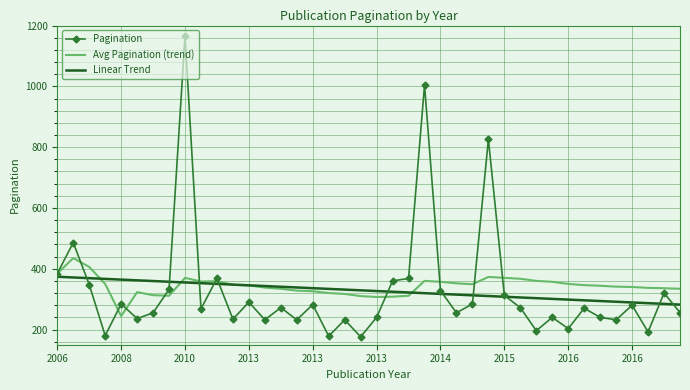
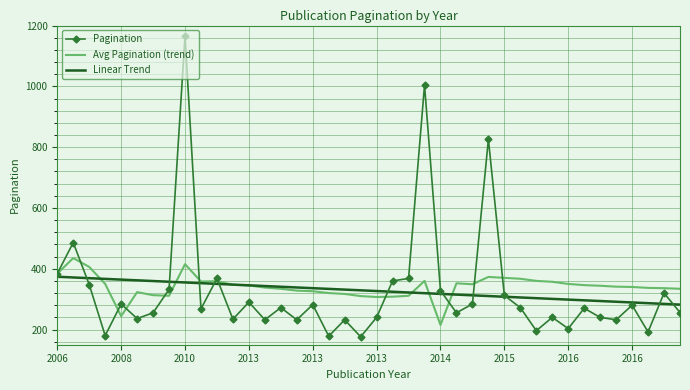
Avg Pagination (trend), 2010: 370 -> 420
Avg Pagination (trend), 2014: 360 -> 220
